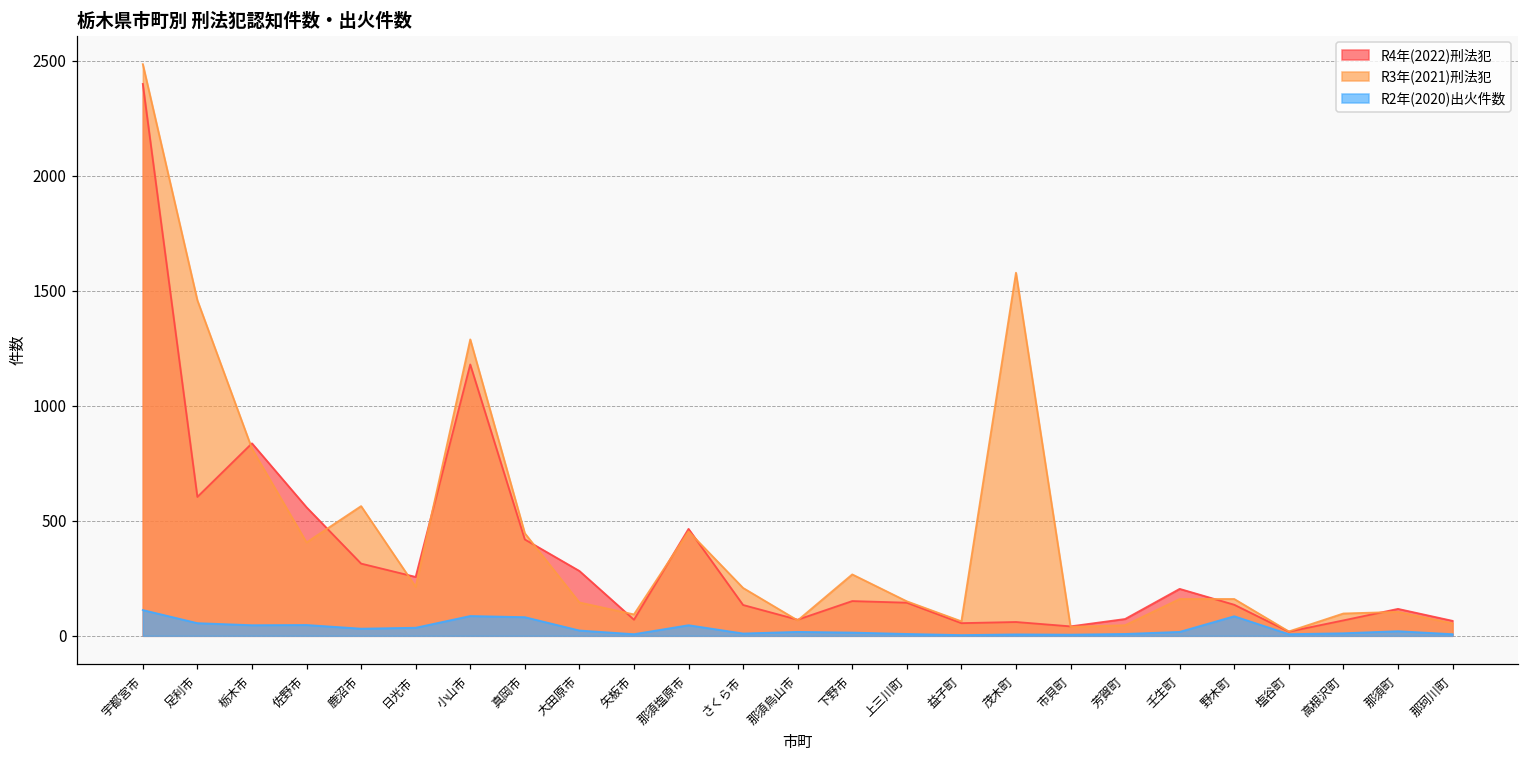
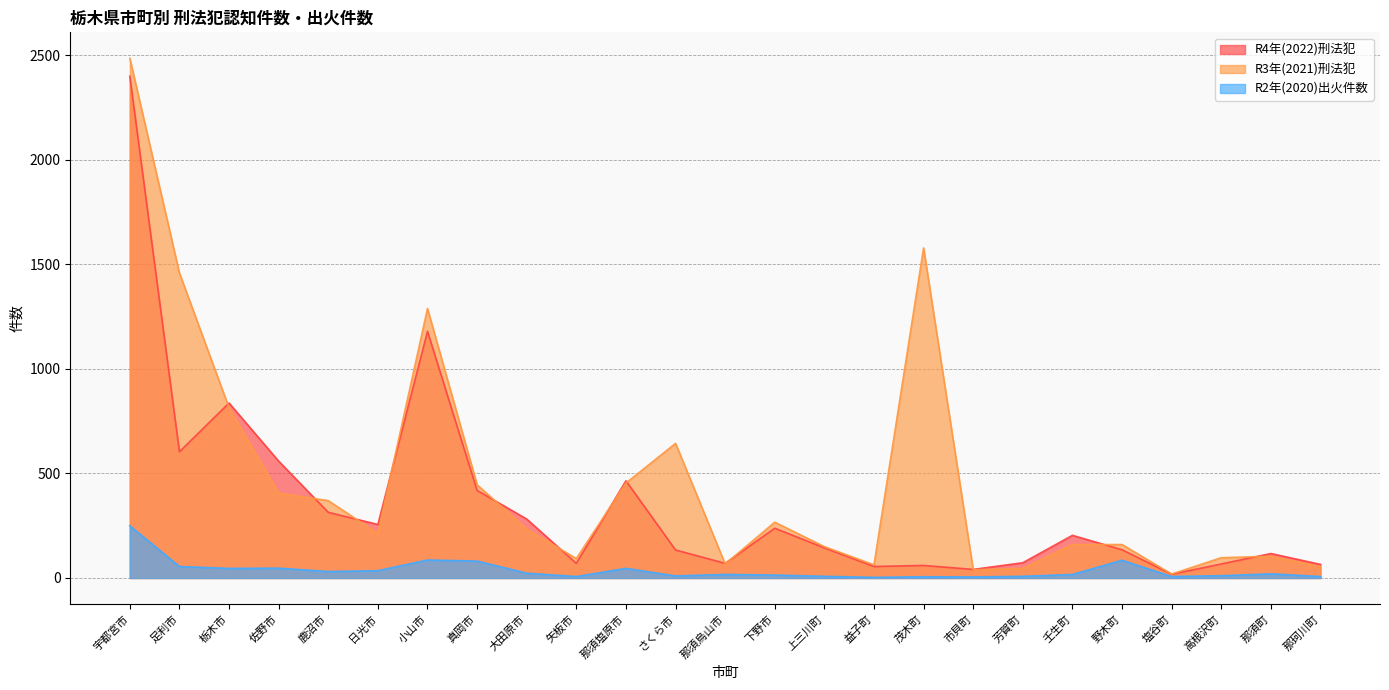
R2年(2020)出火件数, 宇都宮市: 110 -> 250
R3年(2021)刑法犯, 鹿沼市: 560 -> 370
R3年(2021)刑法犯, 大田原市: 150 -> 230
R3年(2021)刑法犯, さくら市: 210 -> 640
R4年(2022)刑法犯, 下野市: 150 -> 240
